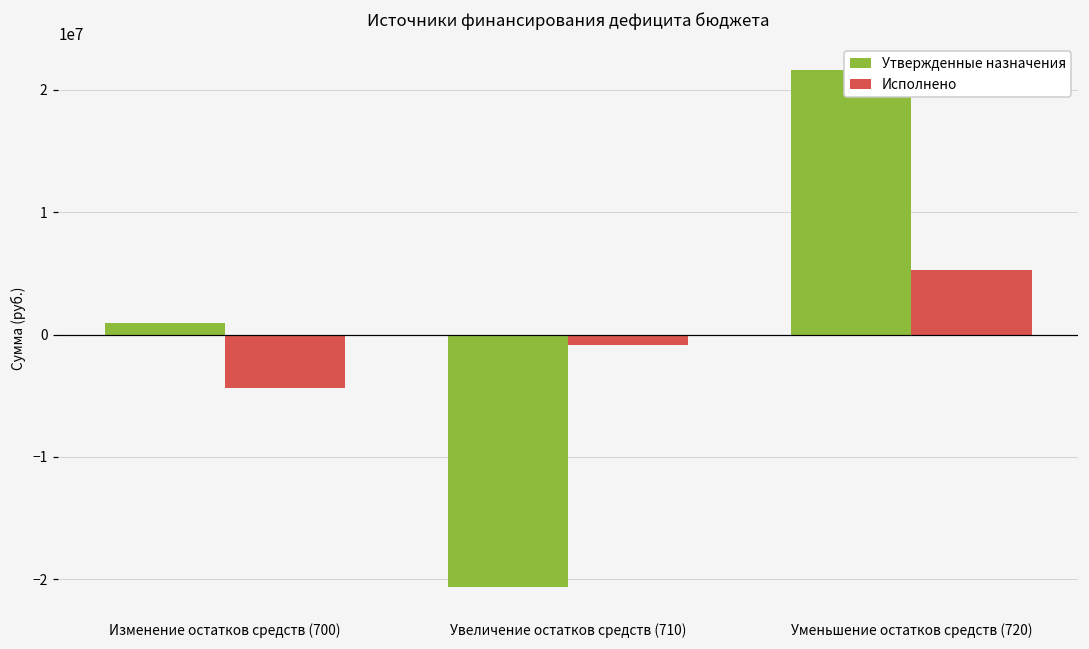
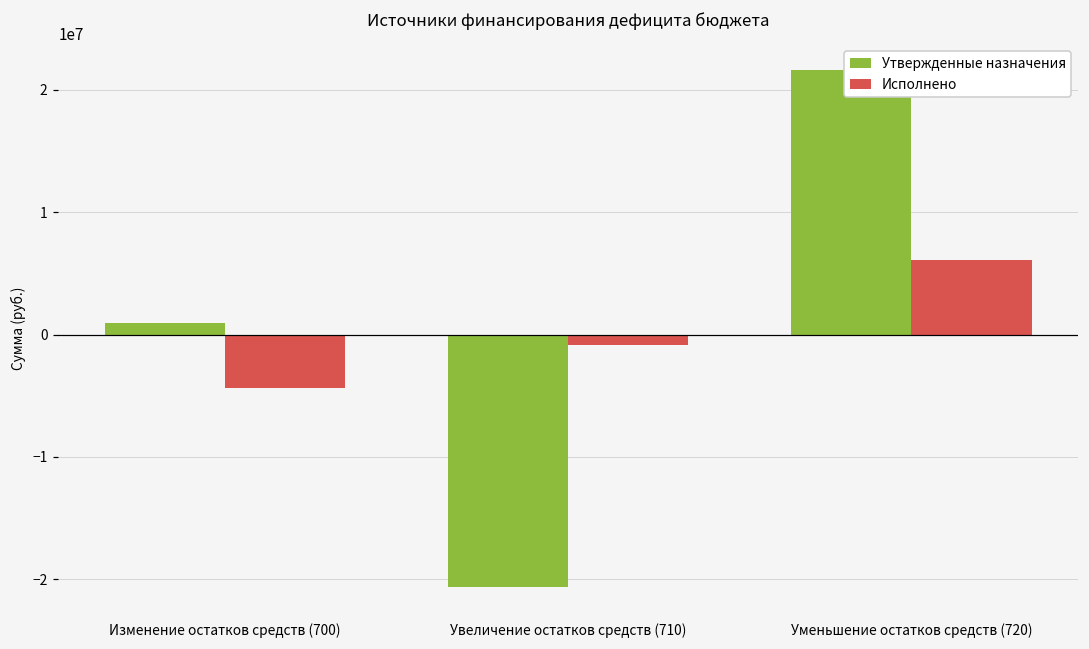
Исполнено, Уменьшение остатков средств (720): 5200000 -> 6100000
